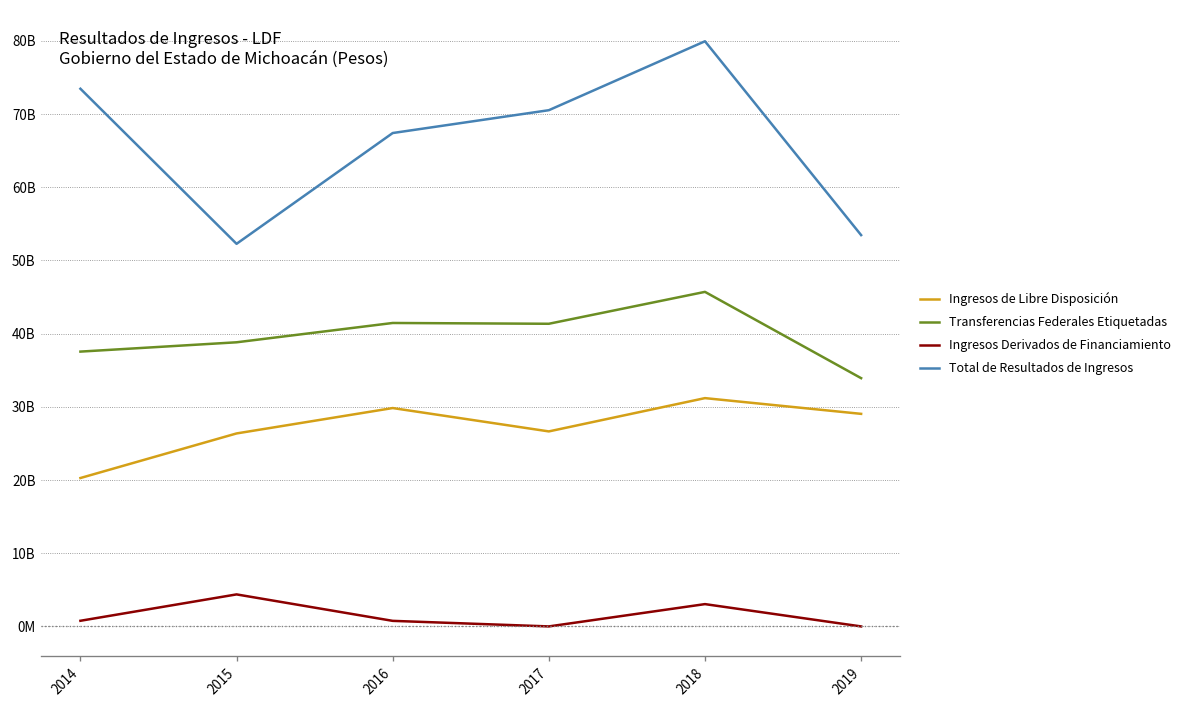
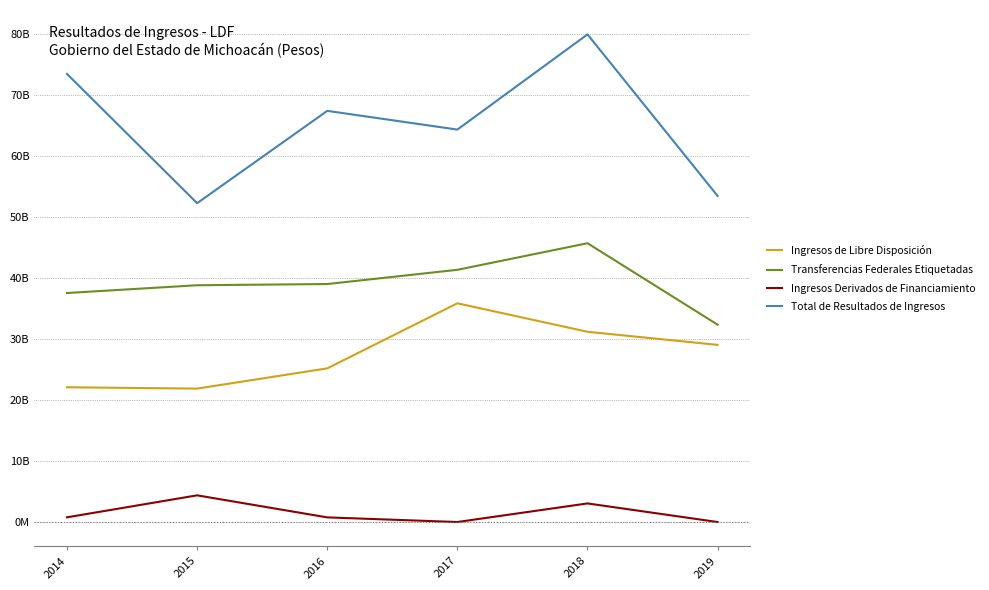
Ingresos de Libre Disposición, 2014: 20000000000 -> 22000000000
Ingresos de Libre Disposición, 2015: 26000000000 -> 22000000000
Ingresos de Libre Disposición, 2016: 30000000000 -> 25000000000
Transferencias Federales Etiquetadas, 2016: 41000000000 -> 39000000000
Ingresos de Libre Disposición, 2017: 27000000000 -> 36000000000
Total de Resultados de Ingresos, 2017: 71000000000 -> 64000000000
Transferencias Federales Etiquetadas, 2019: 34000000000 -> 32000000000
